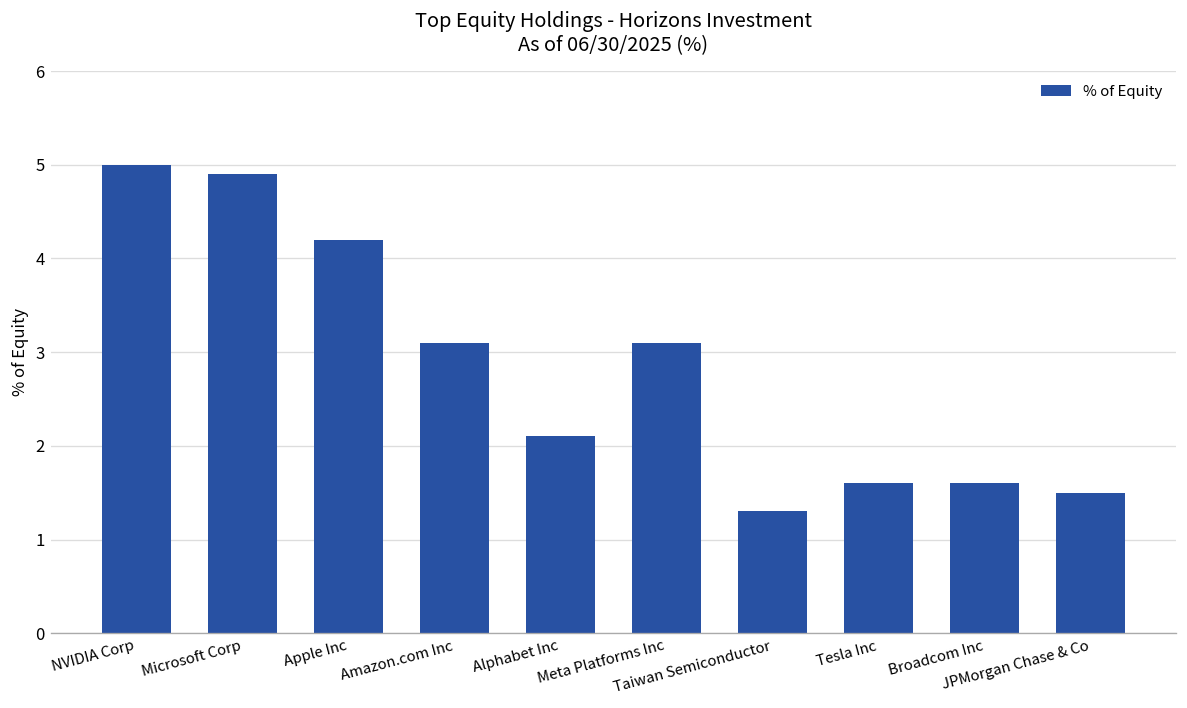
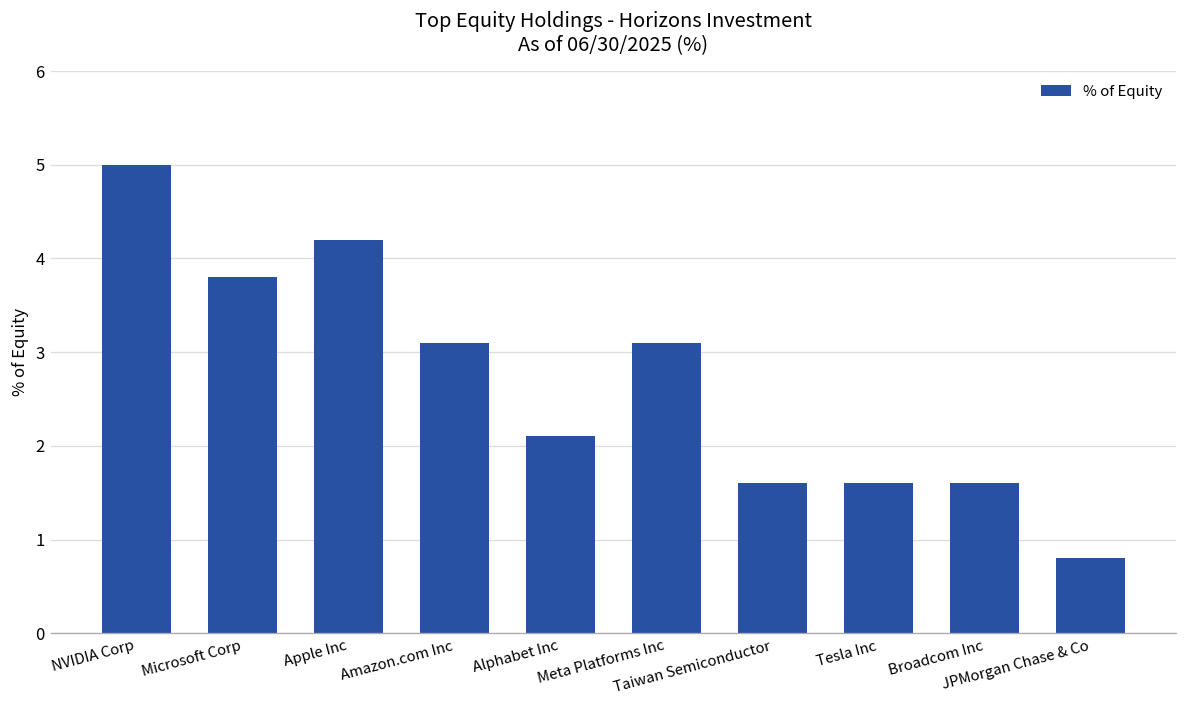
Microsoft Corp: 4.9 -> 3.8
Taiwan Semiconductor: 1.3 -> 1.6
JPMorgan Chase & Co: 1.5 -> 0.8
